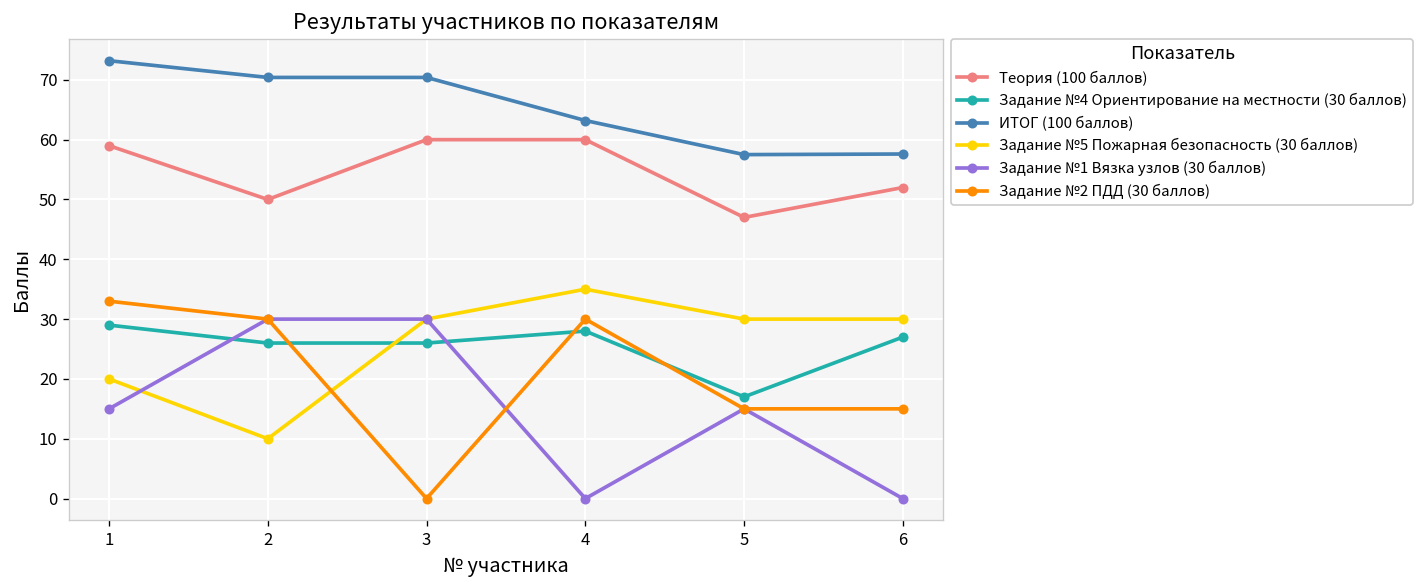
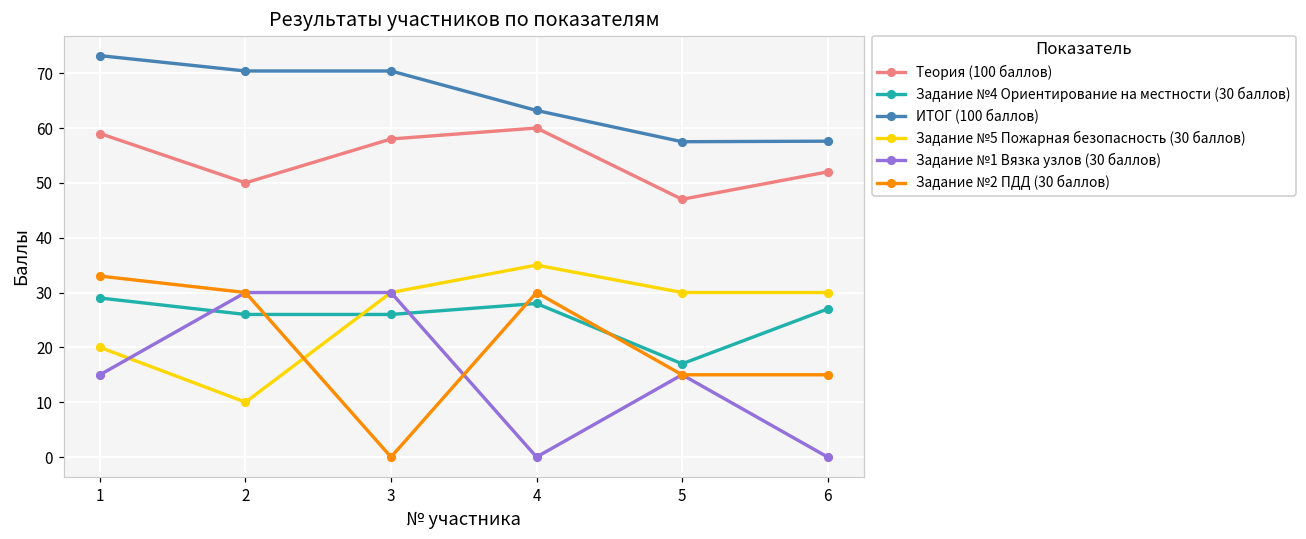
Теория (100 баллов), 3: 60 -> 58
